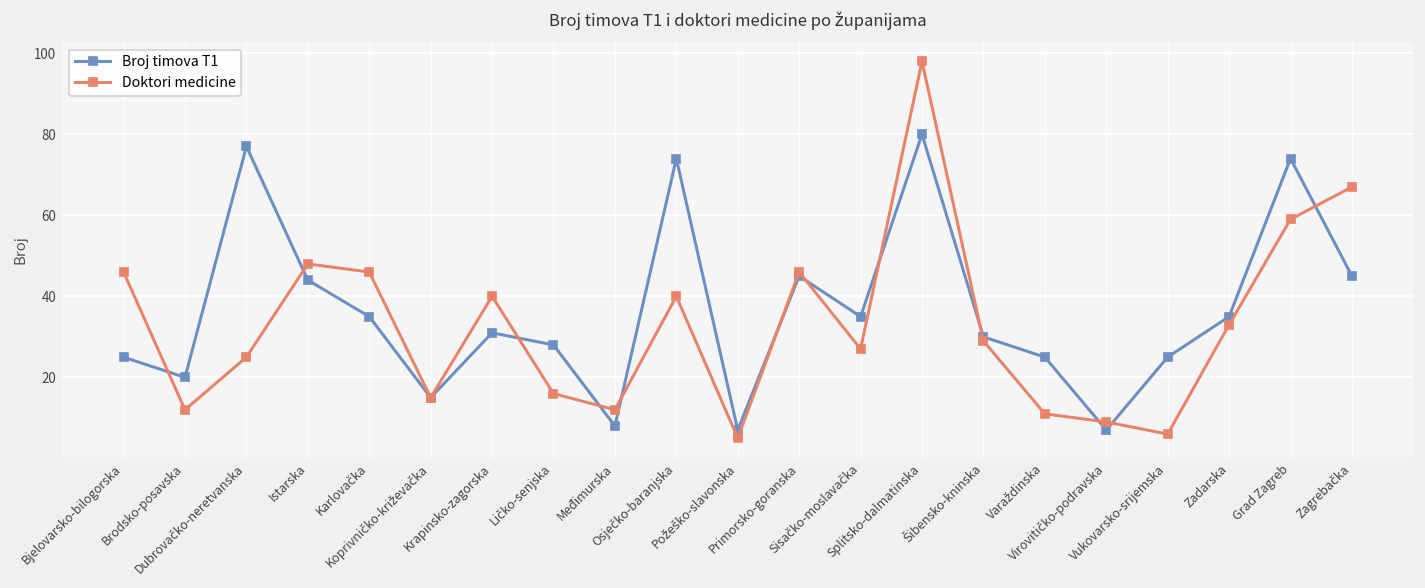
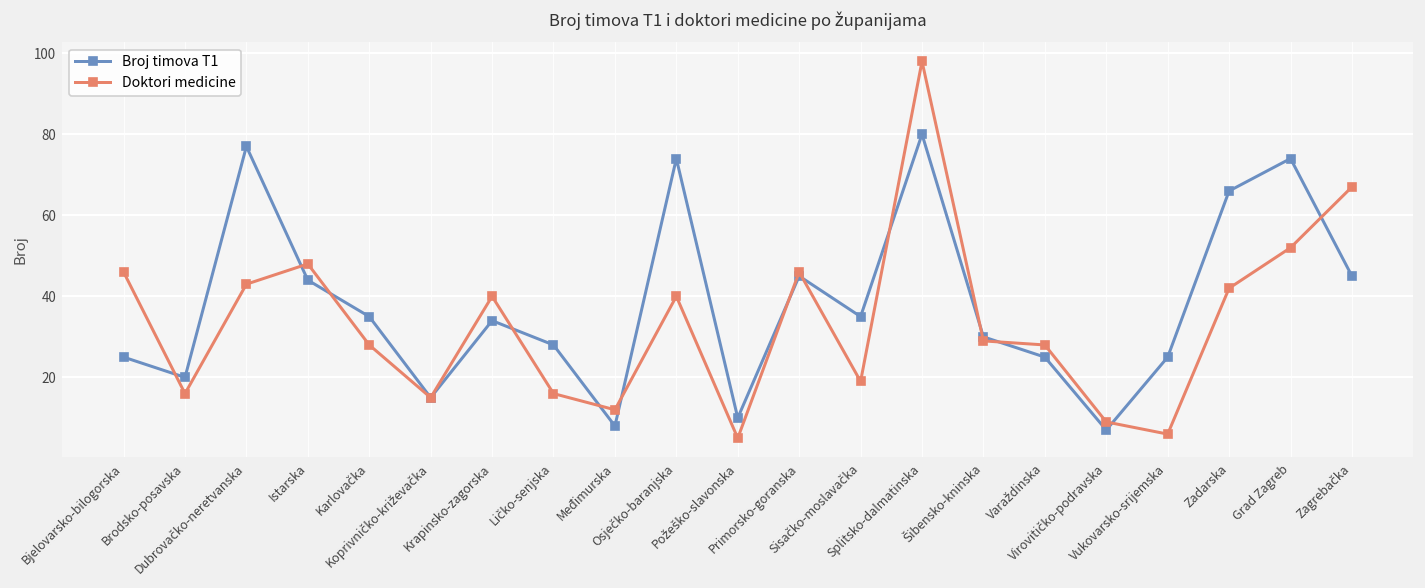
Doktori medicine, Brodsko-posavska: 12 -> 16
Doktori medicine, Dubrovačko-neretvanska: 25 -> 43
Doktori medicine, Karlovačka: 46 -> 28
Broj timova T1, Krapinsko-zagorska: 31 -> 34
Broj timova T1, Požeško-slavonska: 7 -> 10
Doktori medicine, Sisačko-moslavačka: 27 -> 19
Doktori medicine, Varaždinska: 11 -> 28
Broj timova T1, Zadarska: 35 -> 66
Doktori medicine, Zadarska: 33 -> 42
Doktori medicine, Grad Zagreb: 59 -> 52
